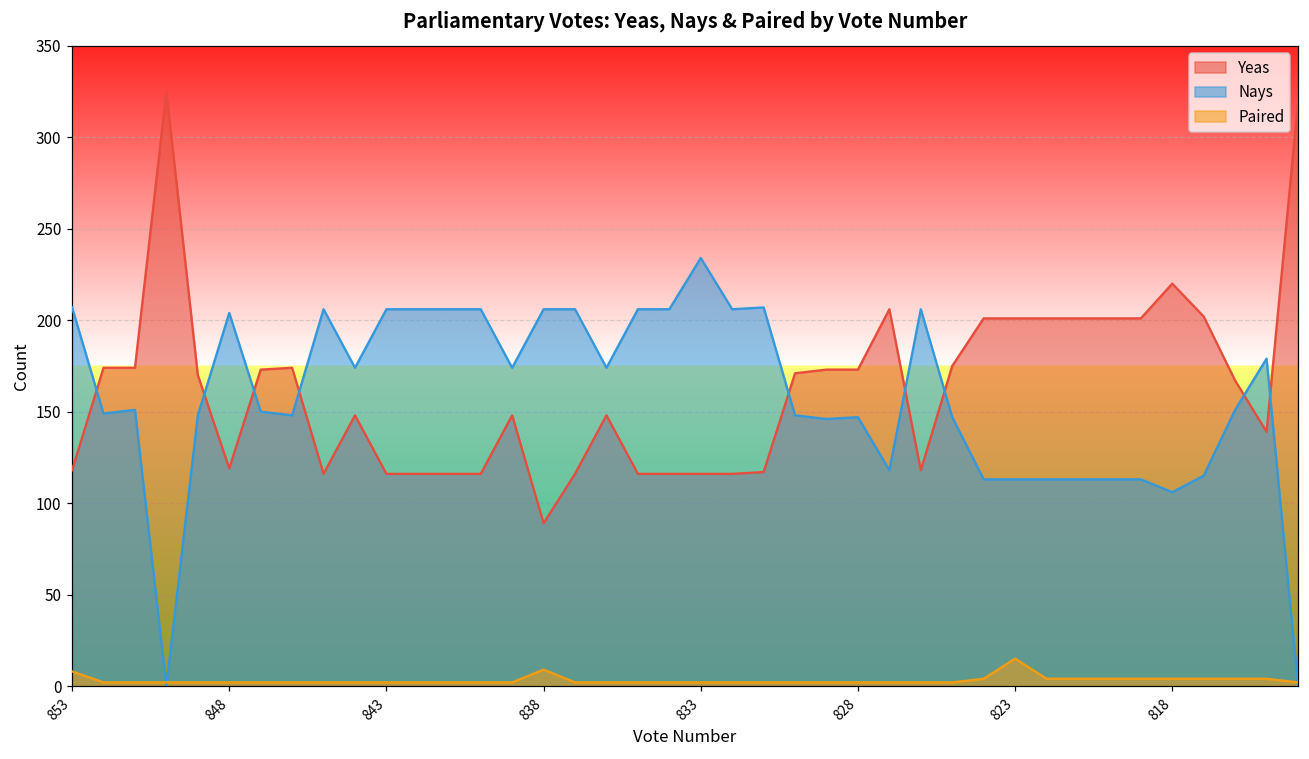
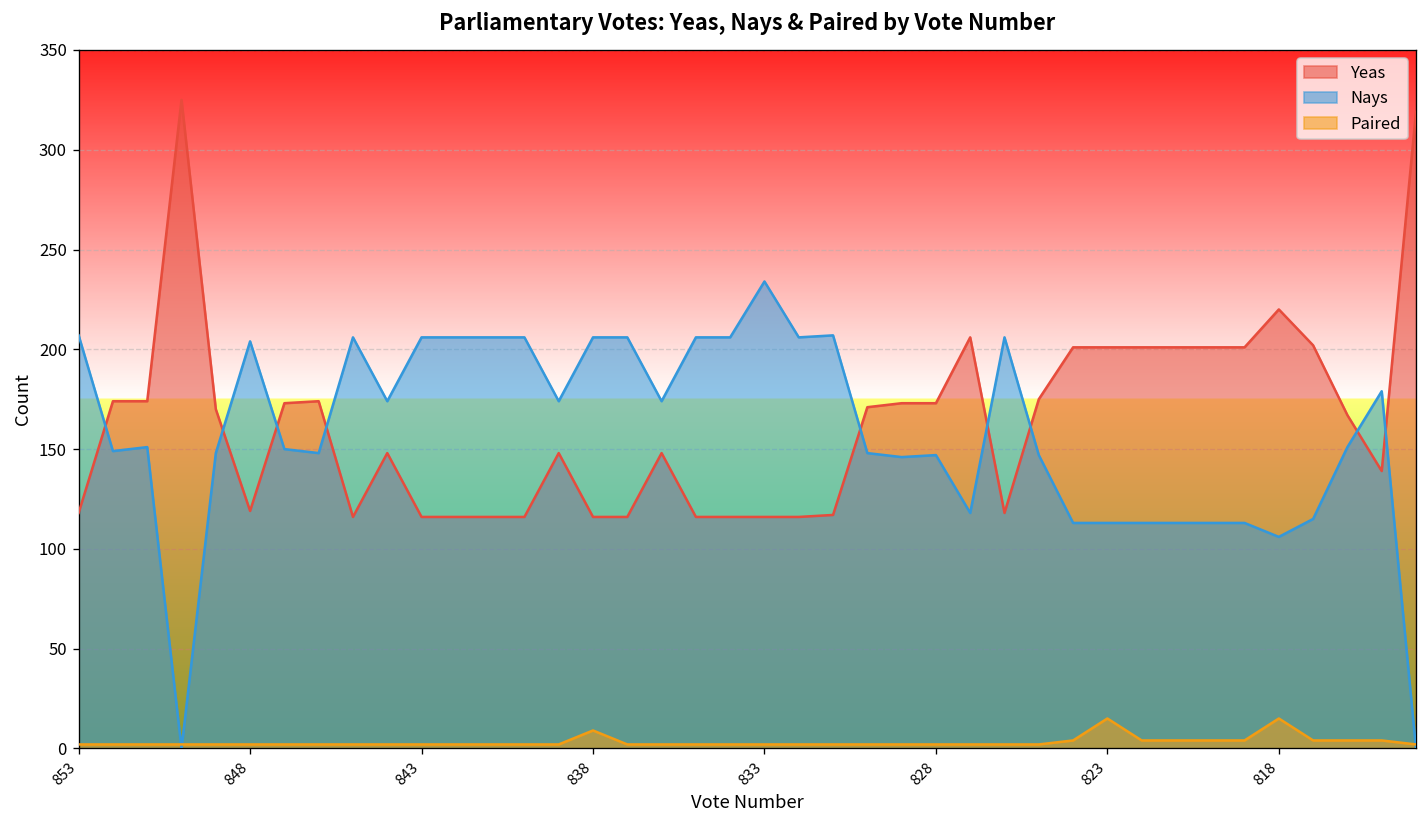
Paired, 853: 8 -> 2
Yeas, 838: 89 -> 116
Paired, 818: 4 -> 15
